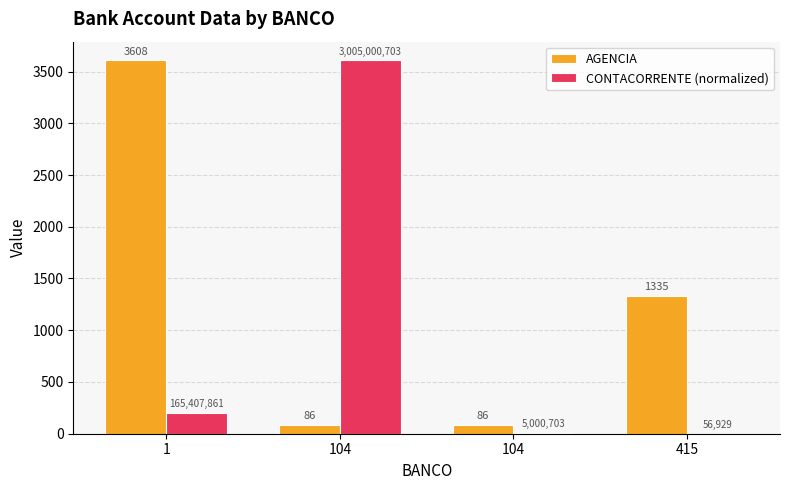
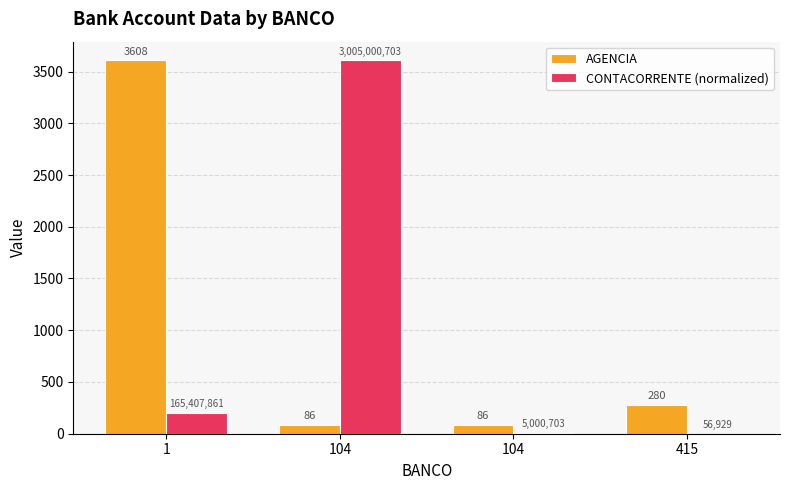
AGENCIA, 415: 1335 -> 280
